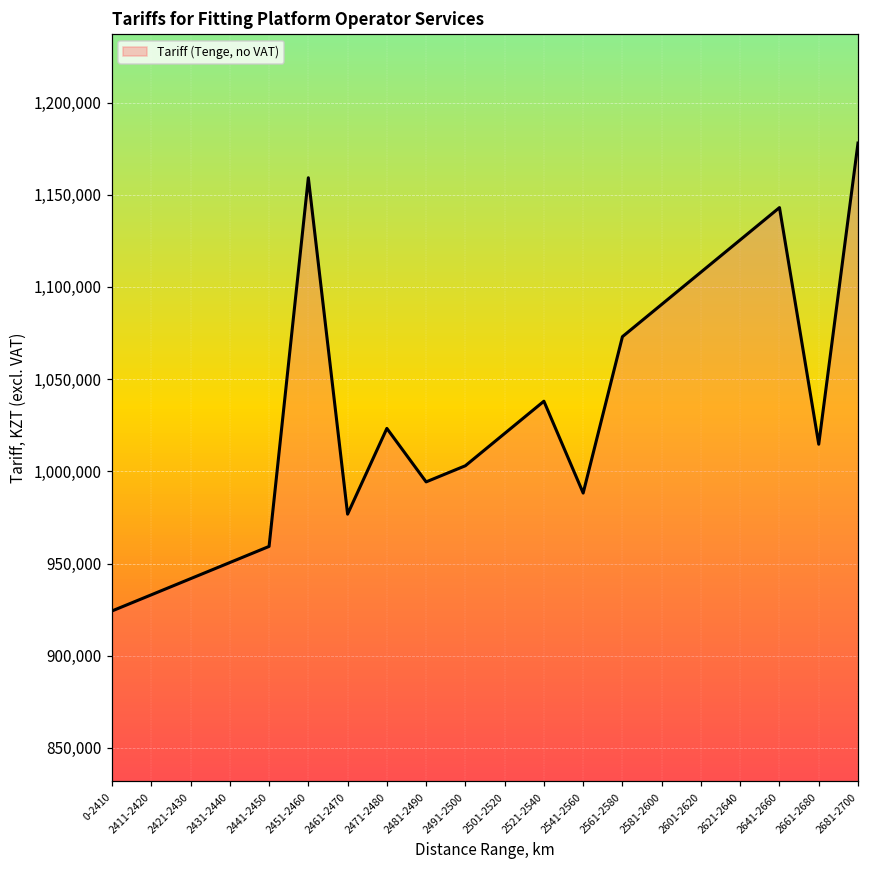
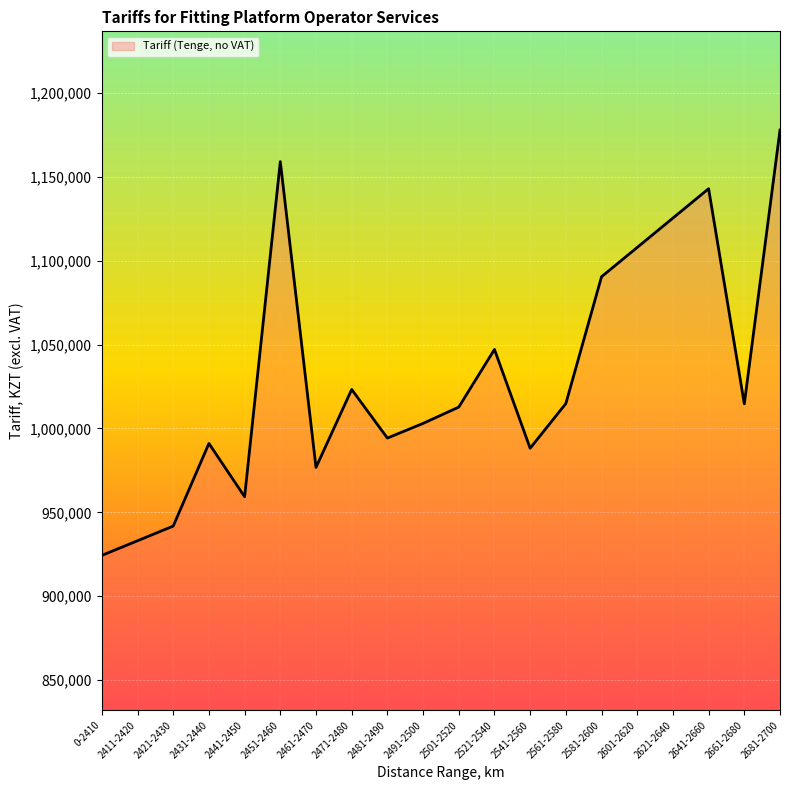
2431-2440: 951,000 -> 991,000
2501-2520: 1,021,000 -> 1,013,000
2521-2540: 1,038,000 -> 1,047,000
2561-2580: 1,073,000 -> 1,015,000
